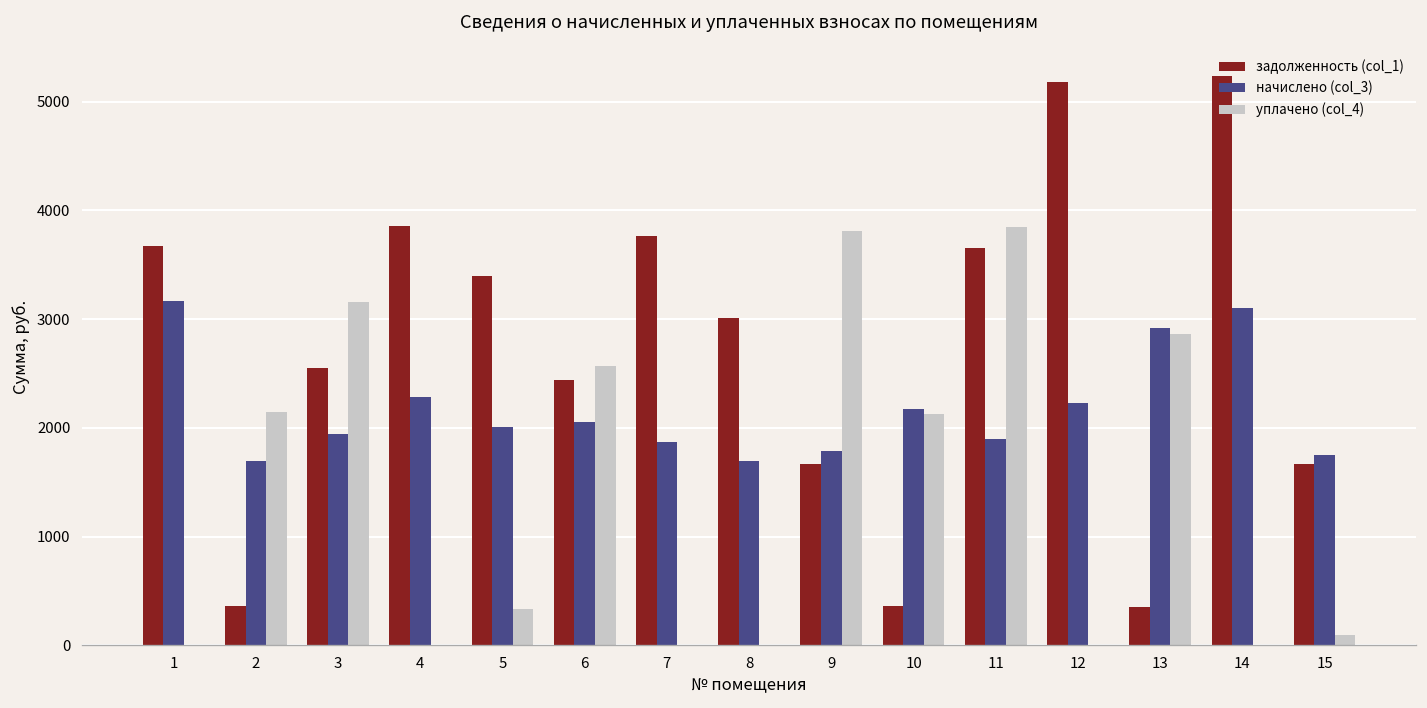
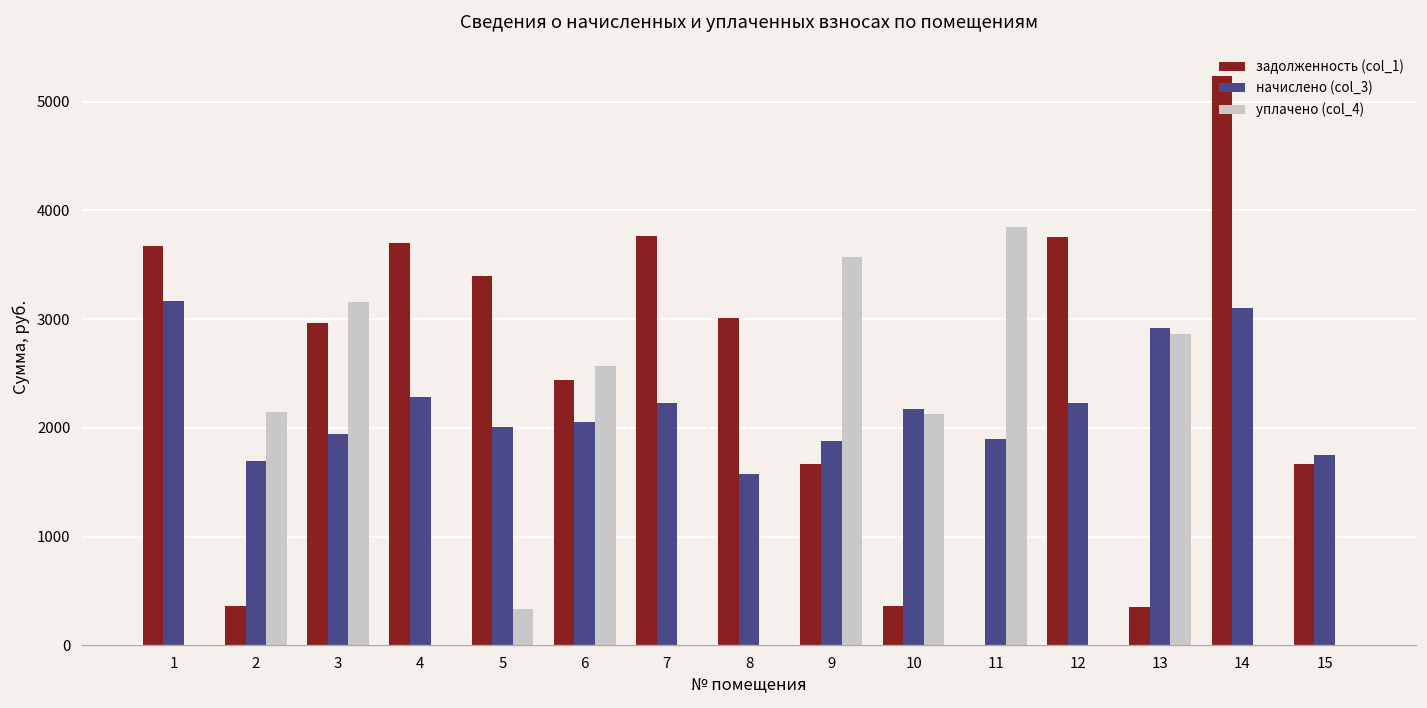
задолженность (col_1), 3: 2500 -> 3000
задолженность (col_1), 4: 3900 -> 3700
начислено (col_3), 7: 1900 -> 2200
начислено (col_3), 8: 1700 -> 1600
начислено (col_3), 9: 1800 -> 1900
уплачено (col_4), 9: 3800 -> 3600
задолженность (col_1), 11: 3700 -> 0
задолженность (col_1), 12: 5200 -> 3800
уплачено (col_4), 15: 100 -> 0
